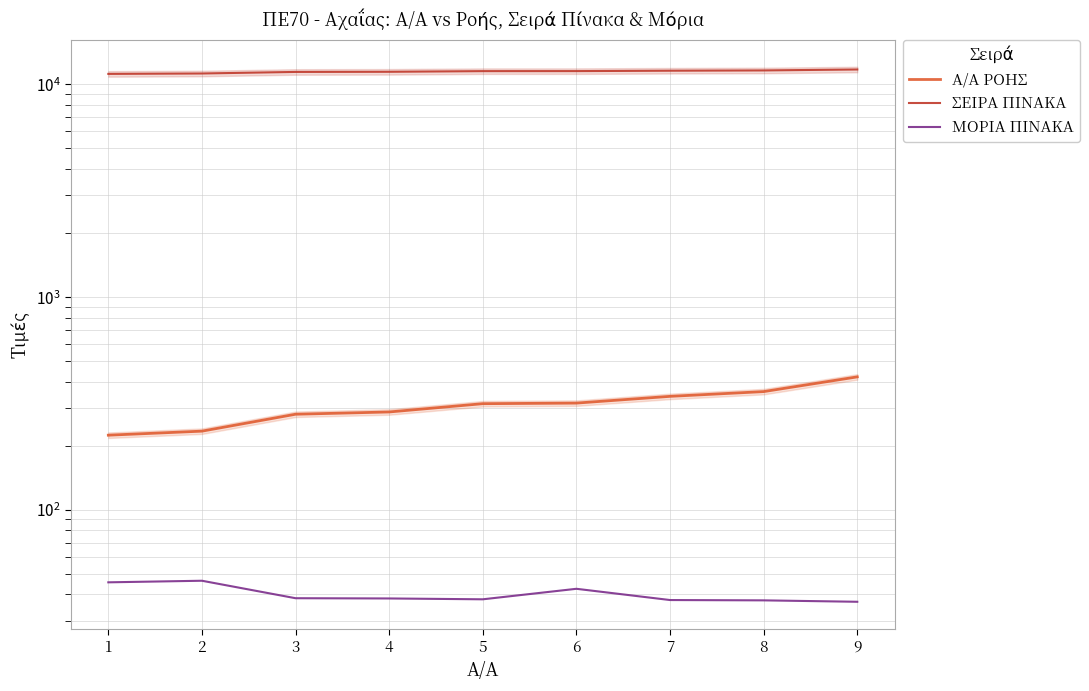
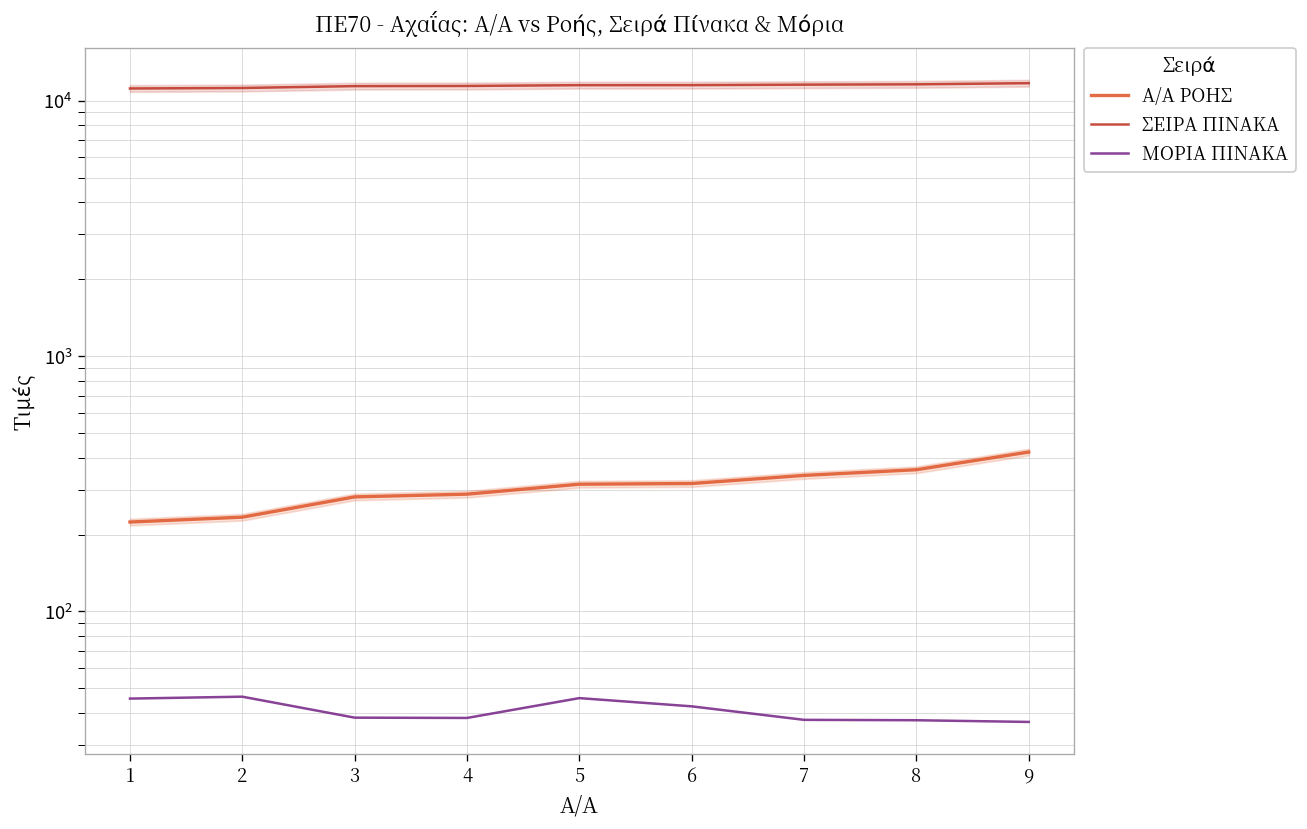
ΜΟΡΙΑ ΠΙΝΑΚΑ, 5: 38 -> 46
